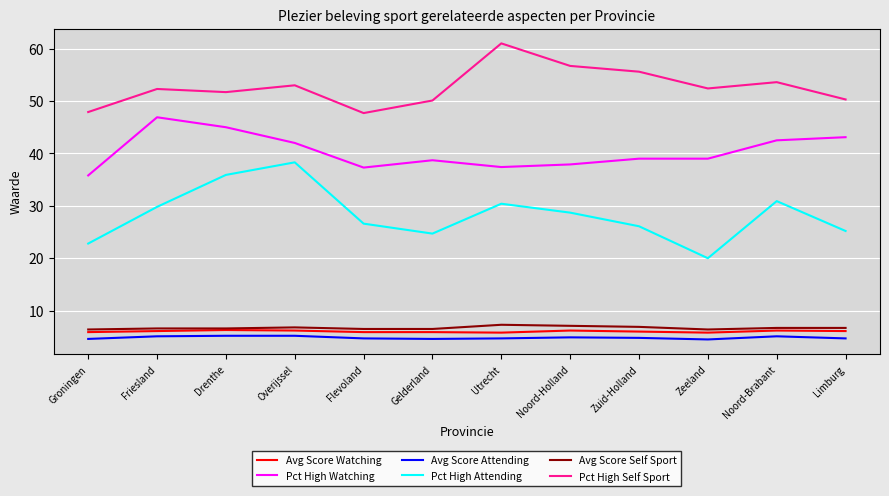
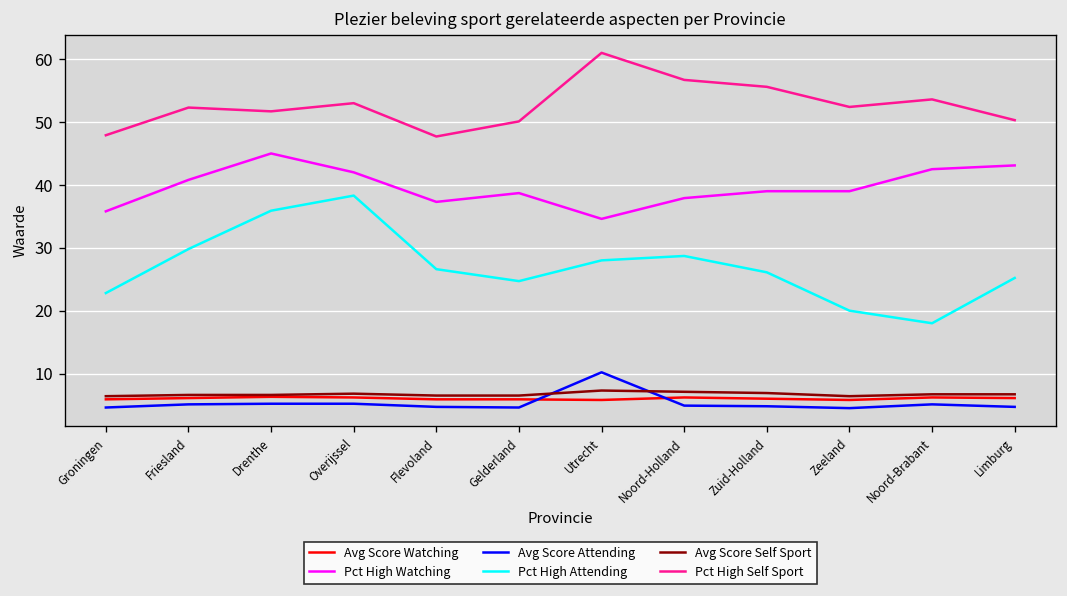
Pct High Watching, Friesland: 47 -> 41
Pct High Watching, Utrecht: 37 -> 35
Avg Score Attending, Utrecht: 5 -> 10
Pct High Attending, Utrecht: 30 -> 28
Pct High Attending, Noord-Brabant: 31 -> 18
